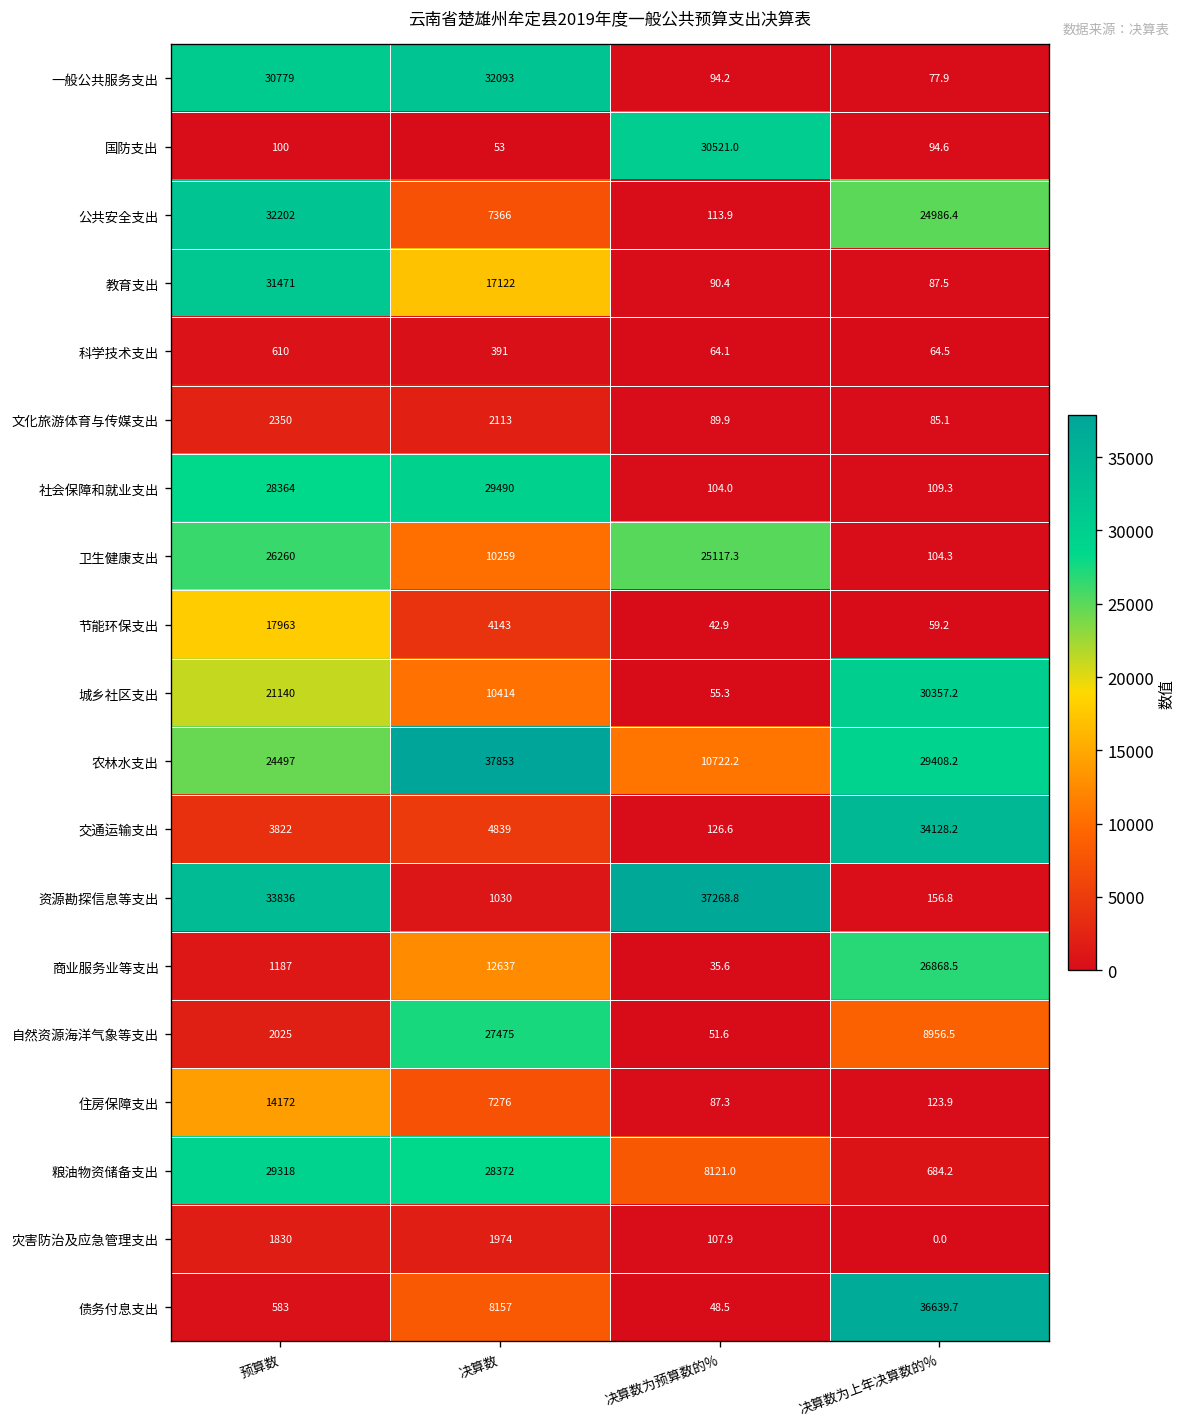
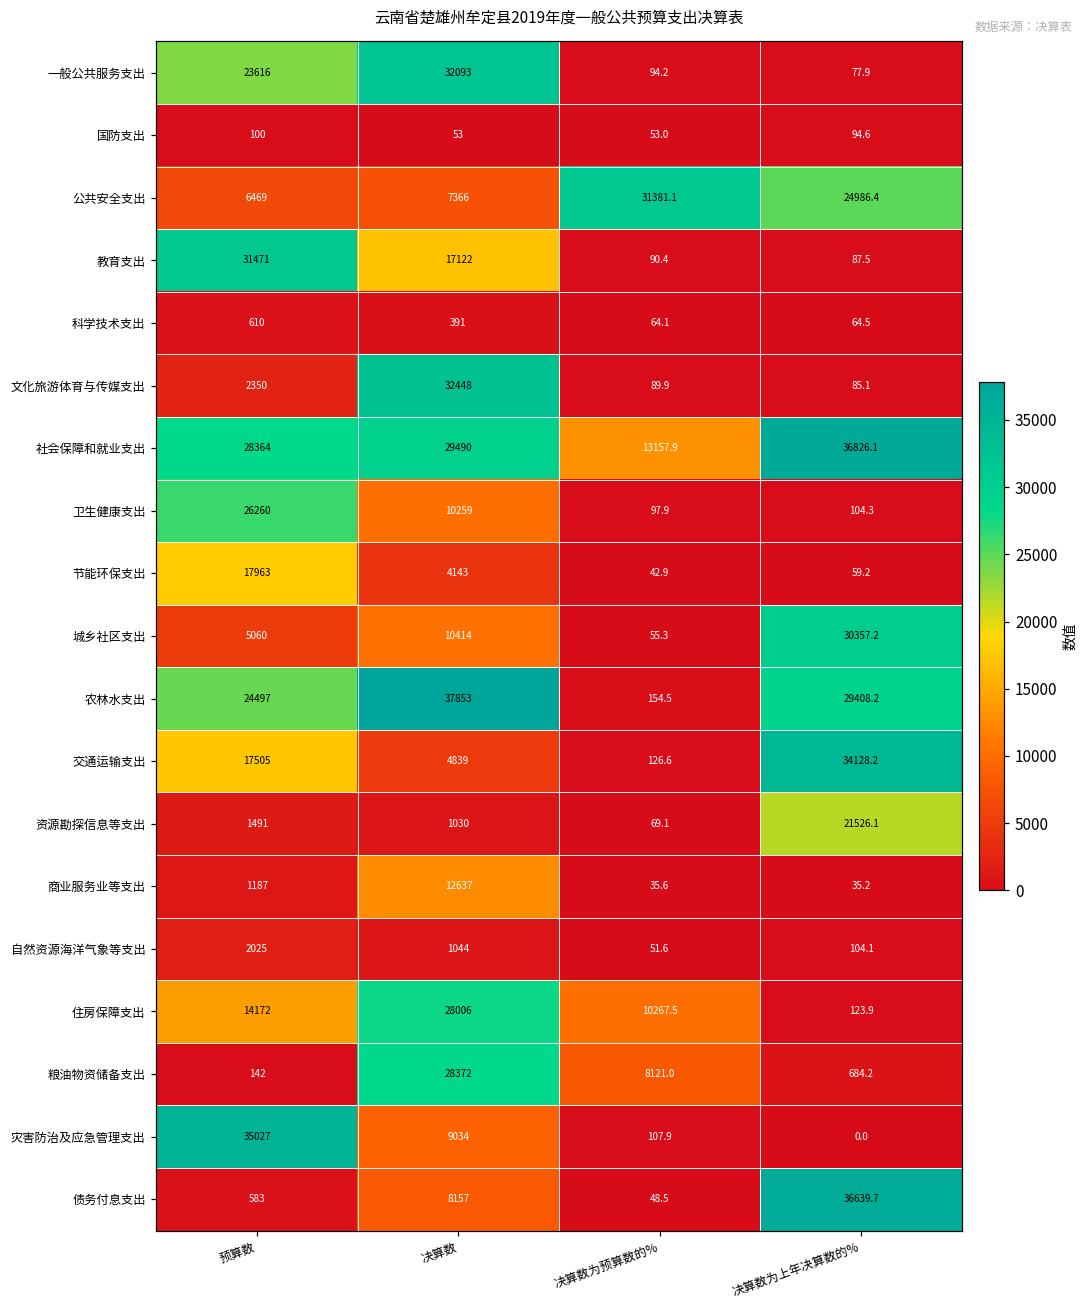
一般公共服务支出, 预算数: 30779 -> 23616
国防支出, 决算数为预算数的%: 30521.0 -> 53.0
公共安全支出, 预算数: 32202 -> 6469
公共安全支出, 决算数为预算数的%: 113.9 -> 31381.1
文化旅游体育与传媒支出, 决算数: 2113 -> 32448
社会保障和就业支出, 决算数为预算数的%: 104.0 -> 13157.9
社会保障和就业支出, 决算数为上年决算数的%: 109.3 -> 36826.1
卫生健康支出, 决算数为预算数的%: 25117.3 -> 97.9
城乡社区支出, 预算数: 21140 -> 5060
农林水支出, 决算数为预算数的%: 10722.2 -> 154.5
交通运输支出, 预算数: 3822 -> 17505
资源勘探信息等支出, 预算数: 33836 -> 1491
资源勘探信息等支出, 决算数为预算数的%: 37268.8 -> 69.1
资源勘探信息等支出, 决算数为上年决算数的%: 156.8 -> 21526.1
商业服务业等支出, 决算数为上年决算数的%: 26868.5 -> 35.2
自然资源海洋气象等支出, 决算数: 27475 -> 1044
自然资源海洋气象等支出, 决算数为上年决算数的%: 8956.5 -> 104.1
住房保障支出, 决算数: 7276 -> 28006
住房保障支出, 决算数为预算数的%: 87.3 -> 10267.5
粮油物资储备支出, 预算数: 29318 -> 142
灾害防治及应急管理支出, 预算数: 1830 -> 35027
灾害防治及应急管理支出, 决算数: 1974 -> 9034
